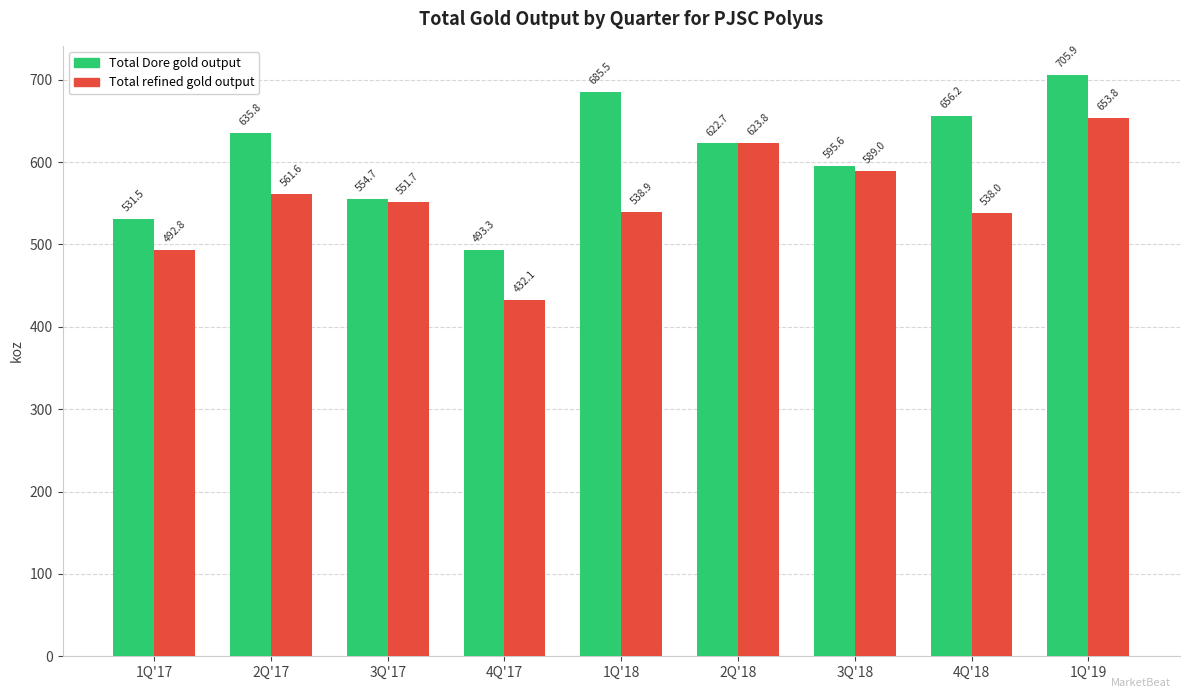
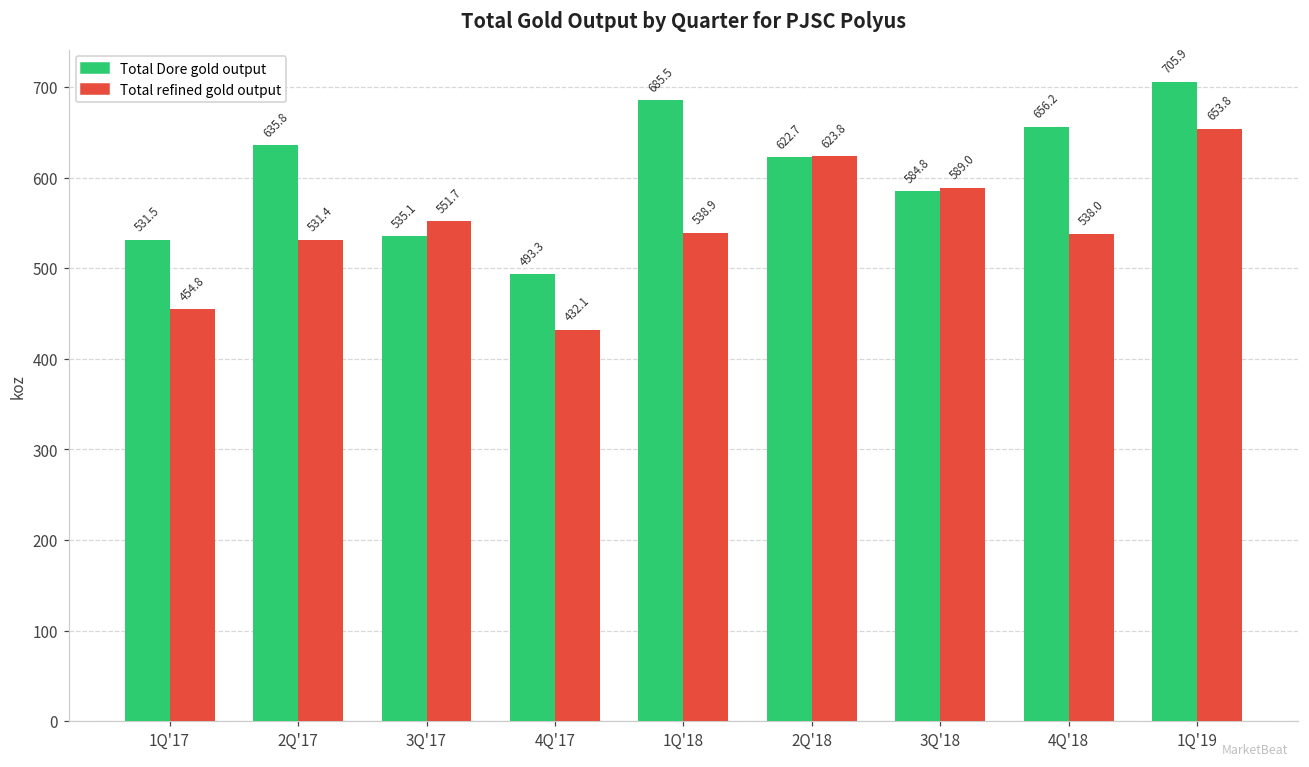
Total refined gold output, 1Q'17: 492.8 -> 454.8
Total refined gold output, 2Q'17: 561.6 -> 531.4
Total Dore gold output, 3Q'17: 554.7 -> 535.1
Total Dore gold output, 3Q'18: 595.6 -> 584.8
